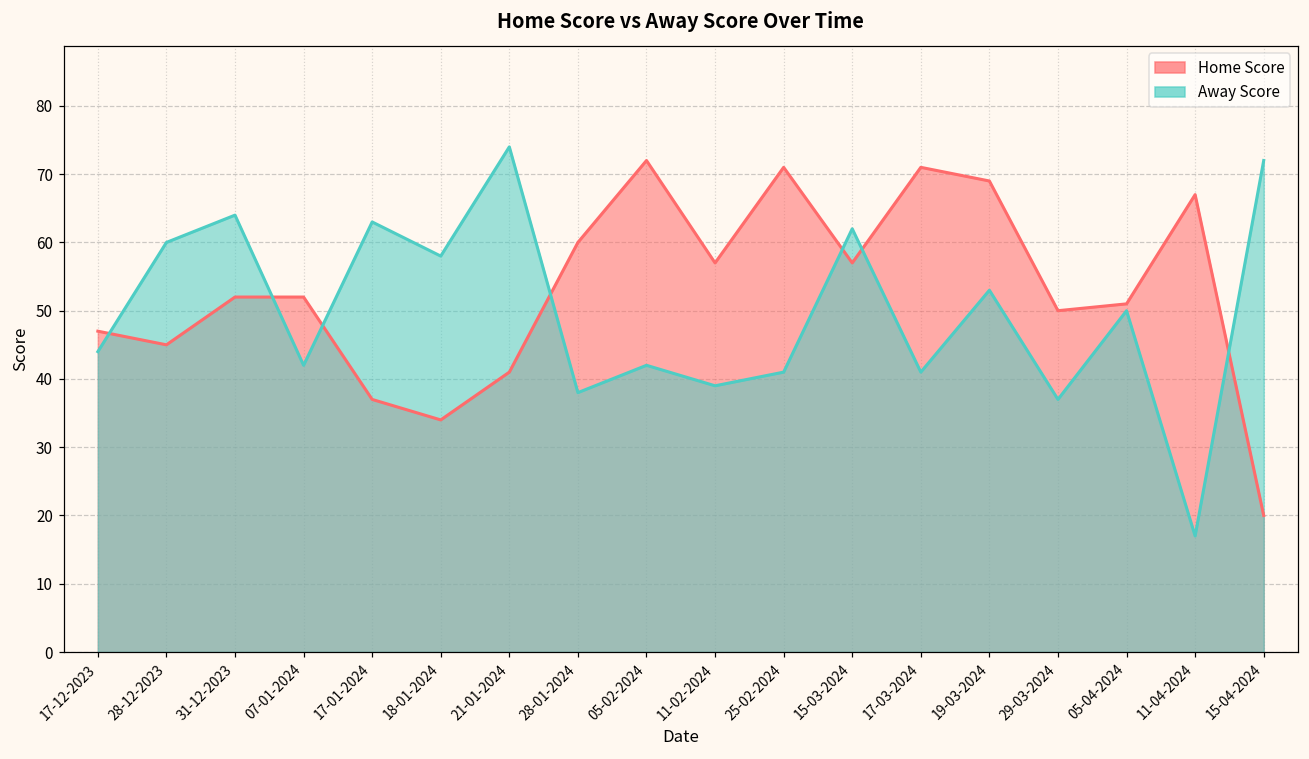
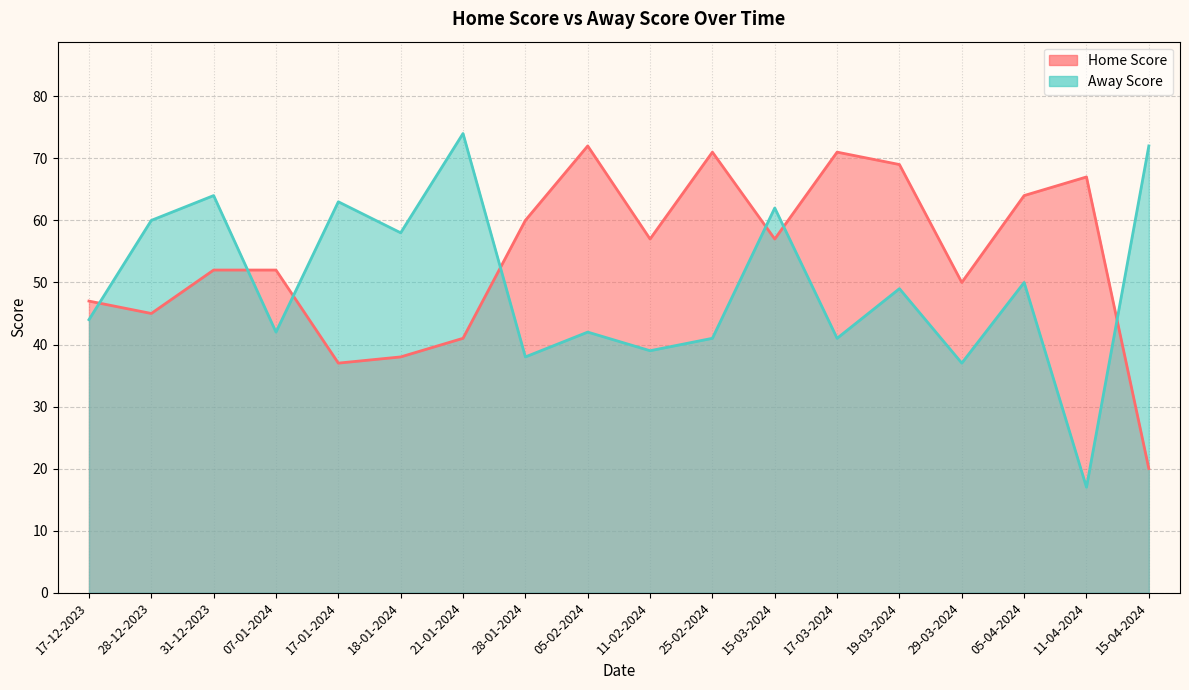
Home Score, 18-01-2024: 34 -> 38
Away Score, 19-03-2024: 53 -> 49
Home Score, 05-04-2024: 51 -> 64
